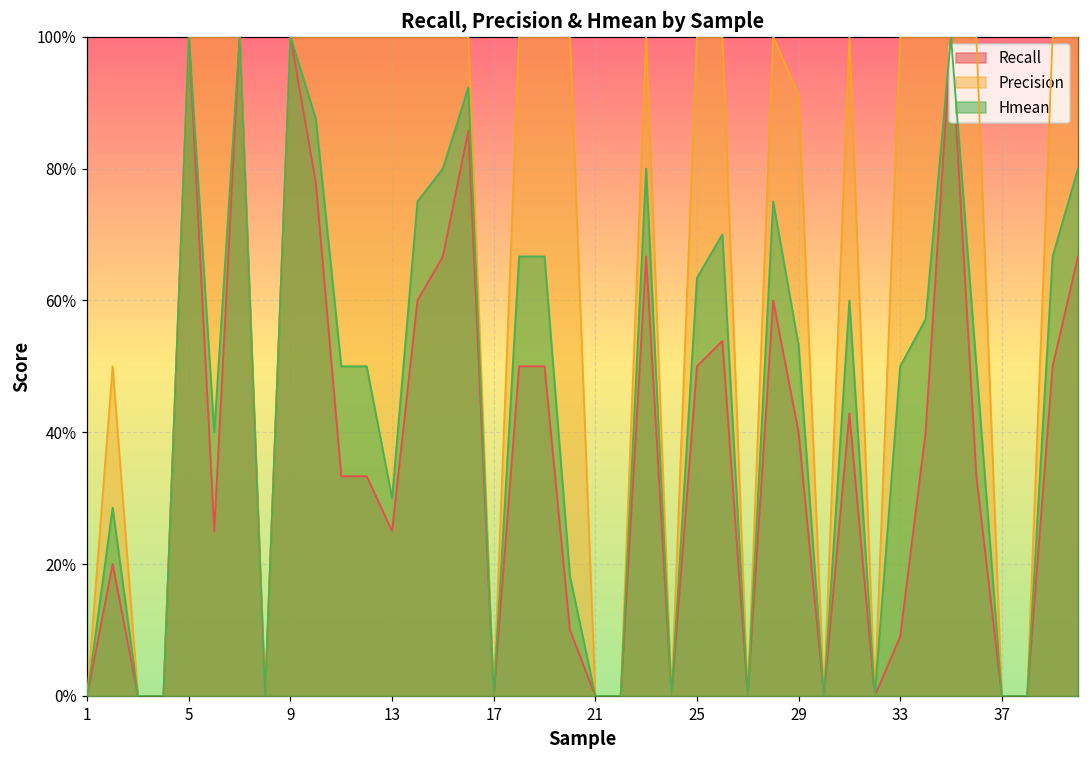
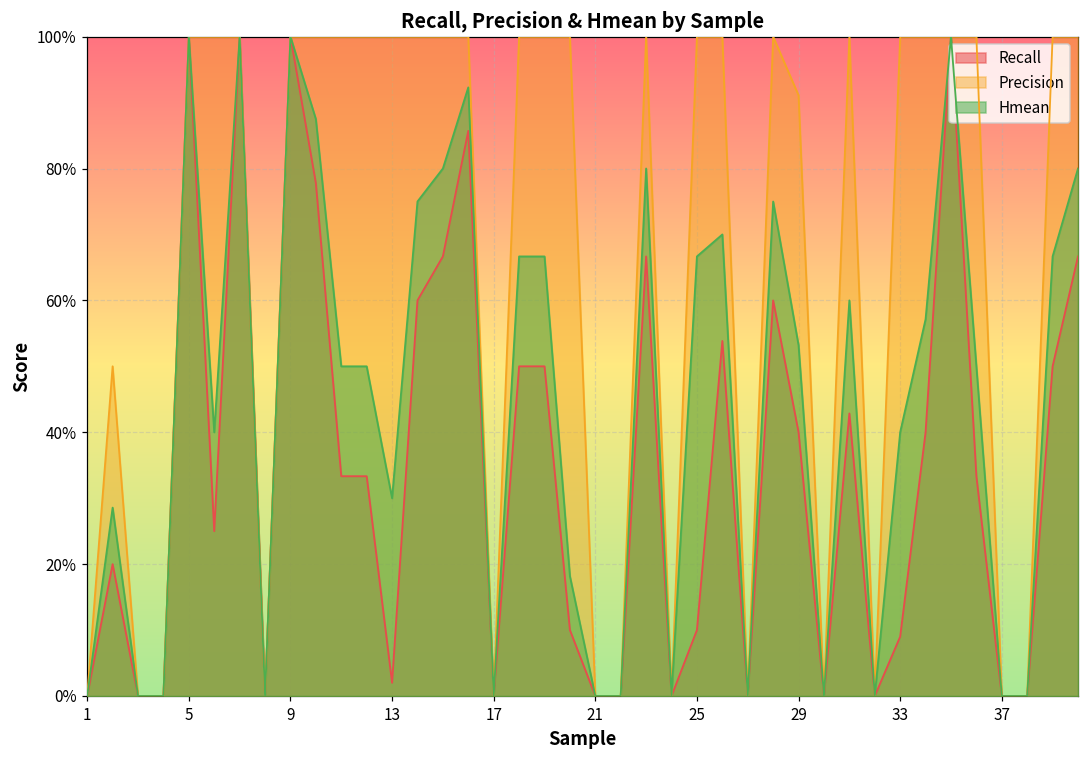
Recall, 13: 25% -> 2%
Recall, 25: 50% -> 10%
Hmean, 25: 63% -> 67%
Hmean, 33: 50% -> 40%
